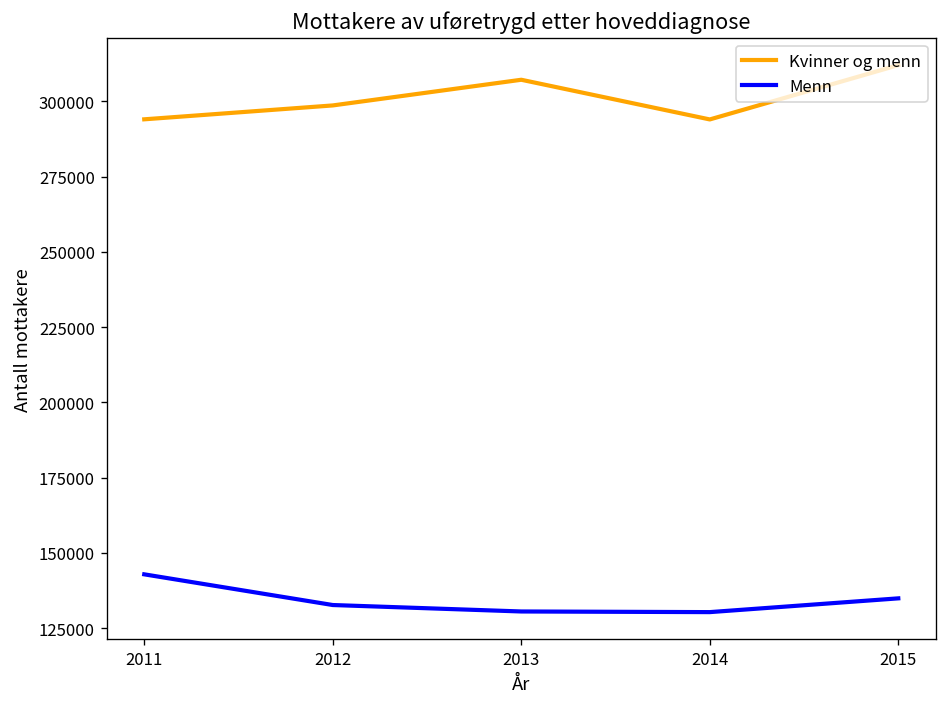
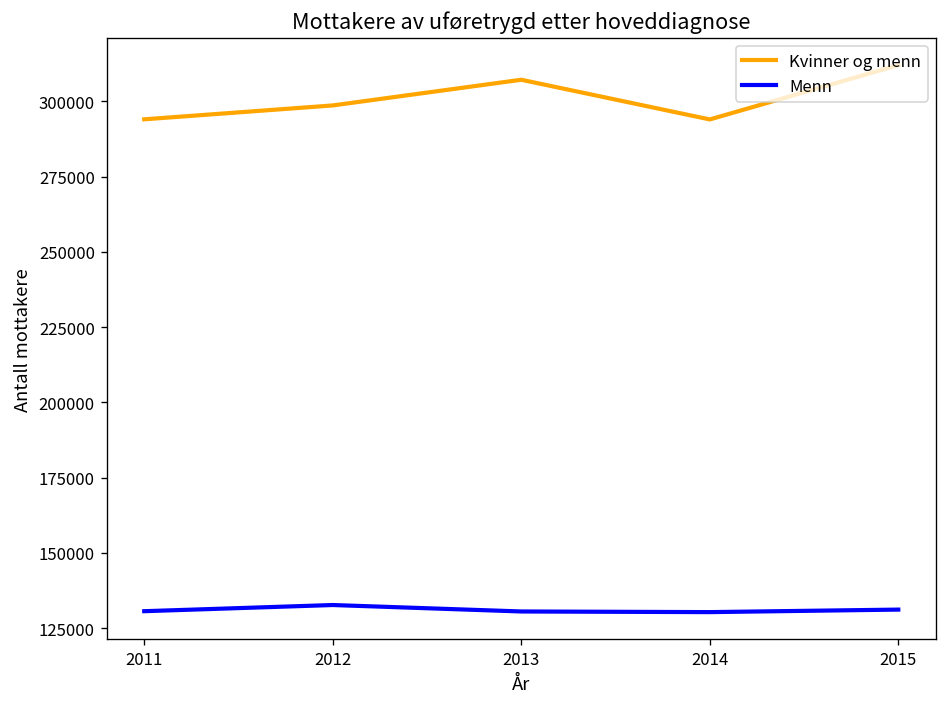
Menn, 2011: 143000 -> 131000
Menn, 2015: 135000 -> 131000
